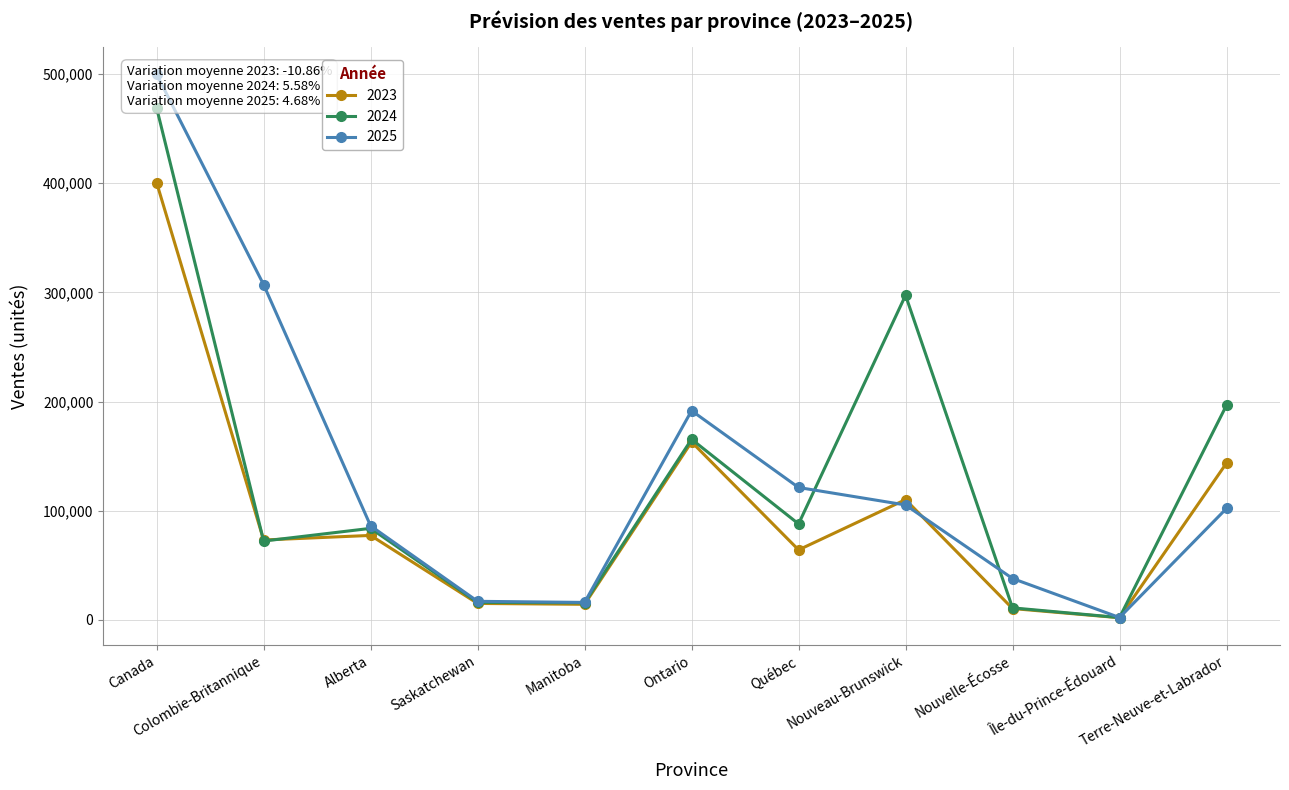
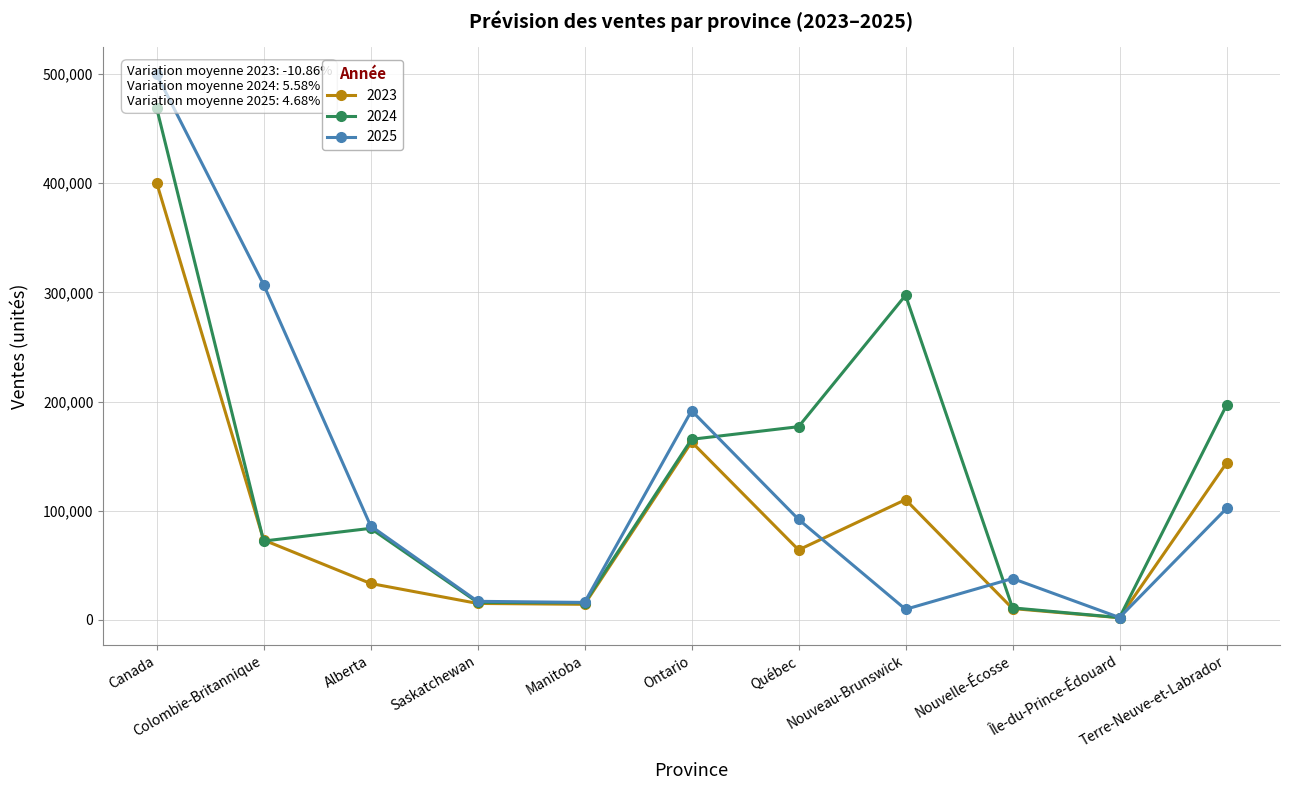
2023, Alberta: 77,000 -> 33,000
2024, Québec: 88,000 -> 177,000
2025, Québec: 121,000 -> 92,000
2025, Nouveau-Brunswick: 105,000 -> 10,000
